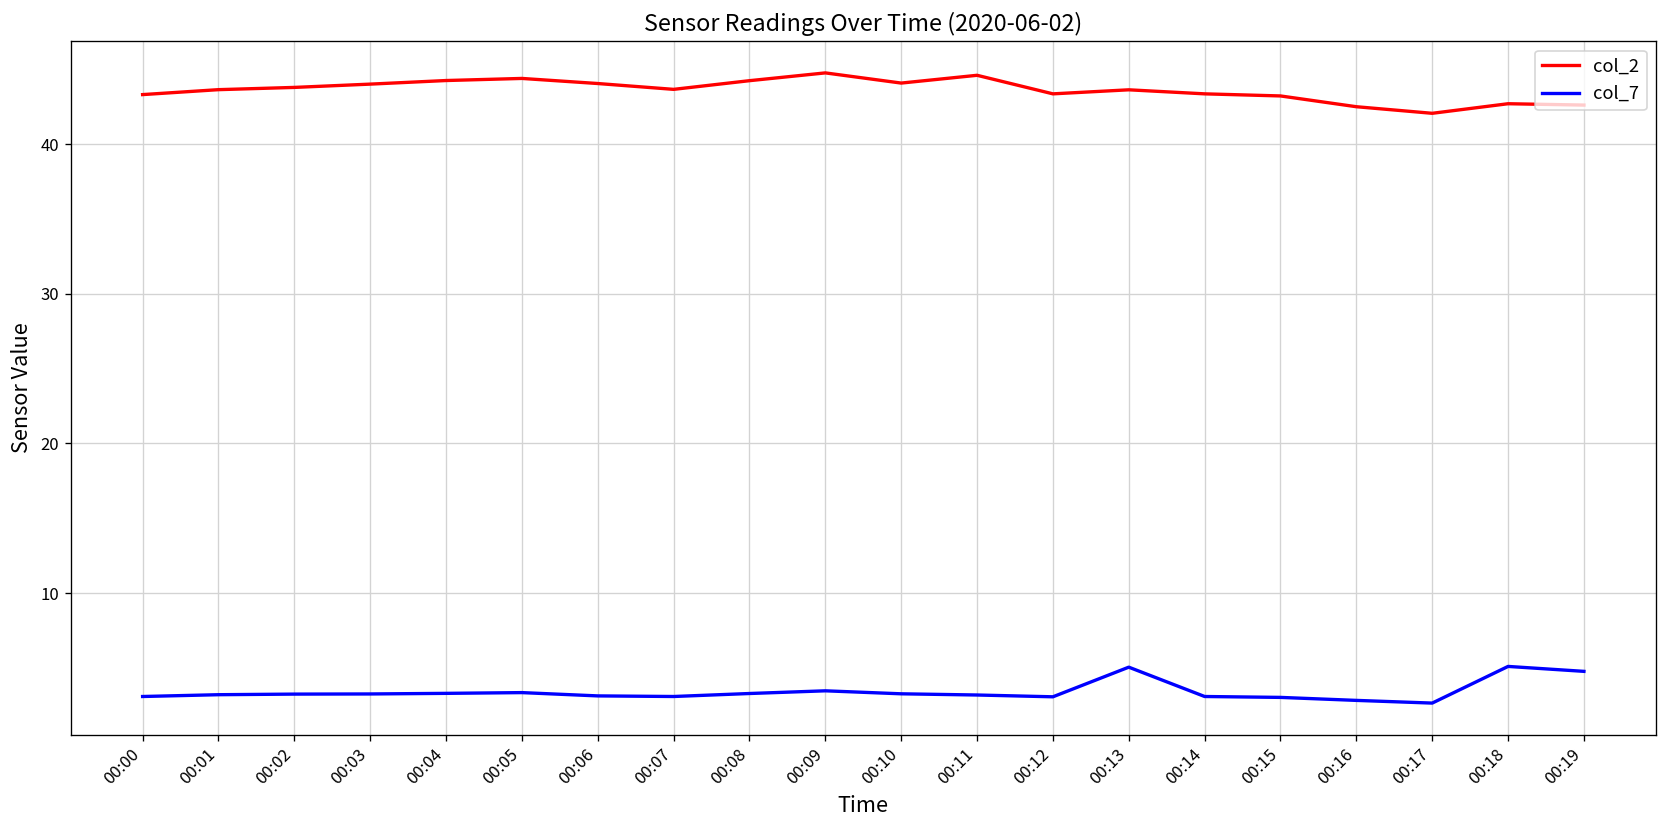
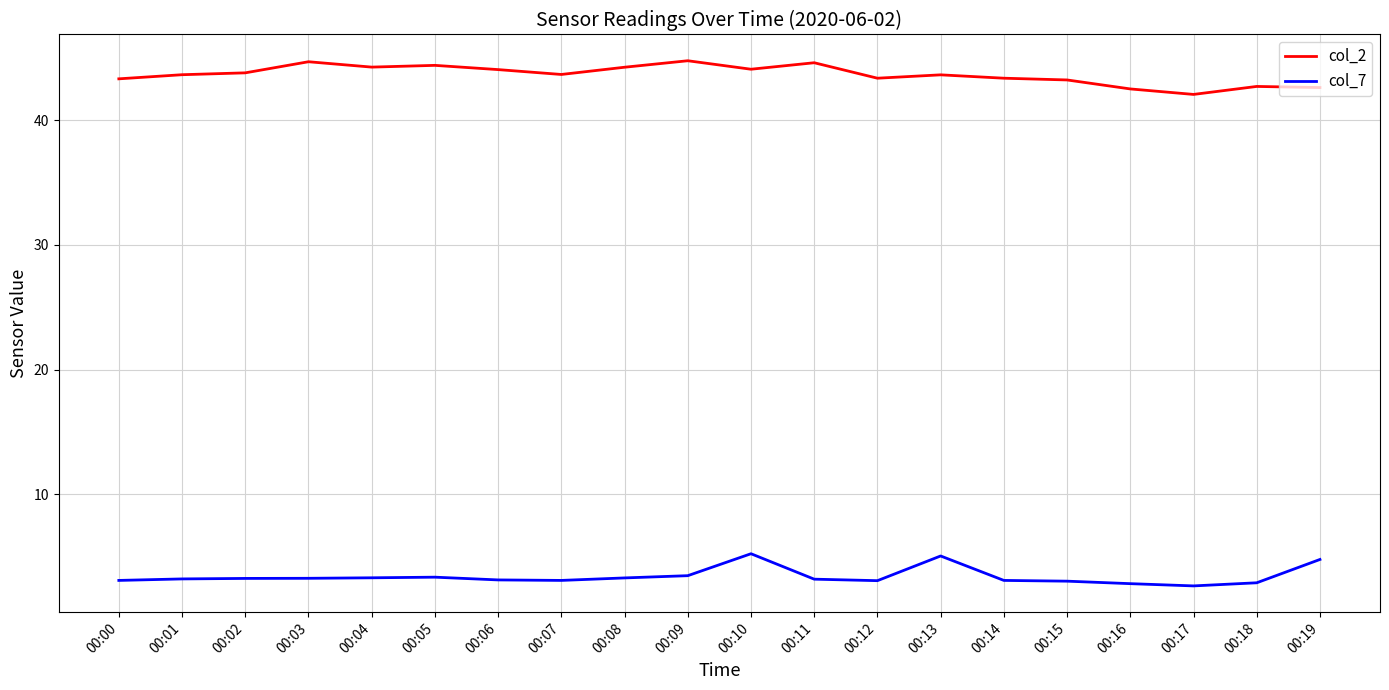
col_2, 00:03: 44.0 -> 44.7
col_7, 00:10: 3.3 -> 5.2
col_7, 00:18: 5.1 -> 2.9
